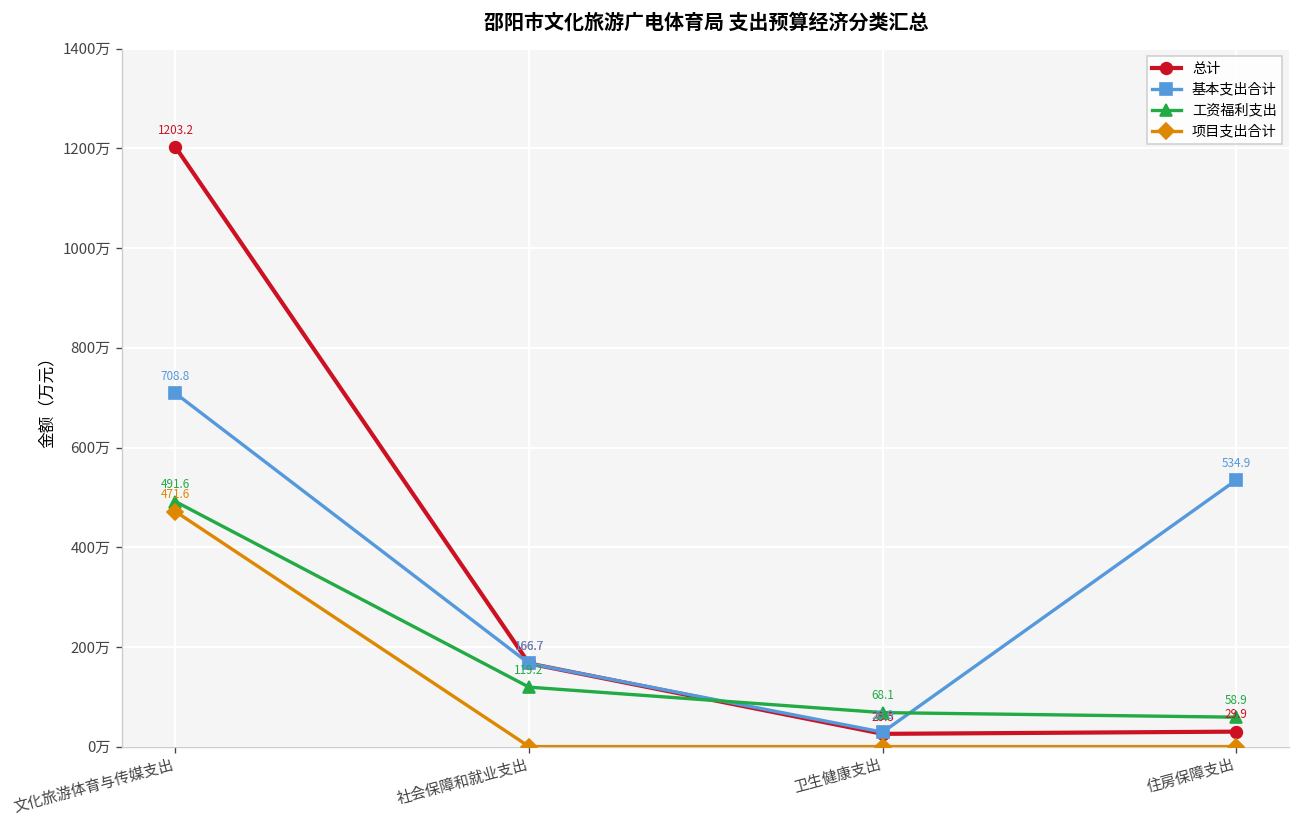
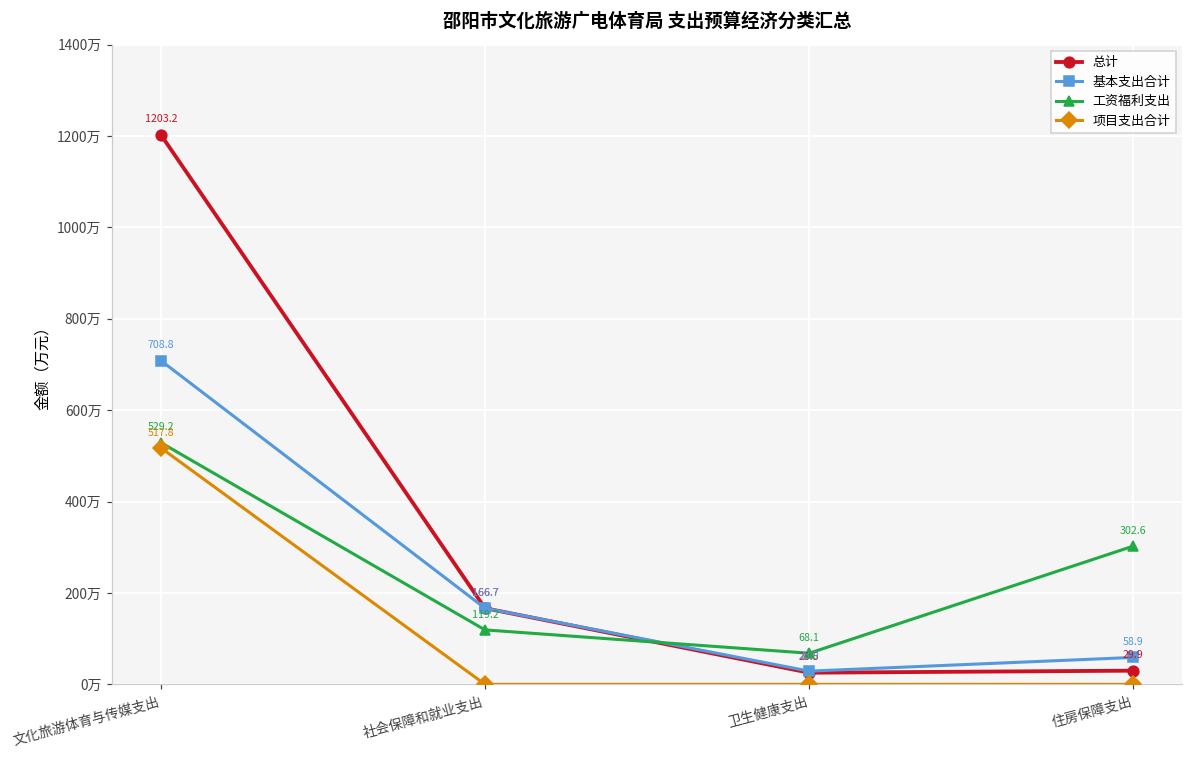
工资福利支出, 文化旅游体育与传媒支出: 491.6 -> 529.2
项目支出合计, 文化旅游体育与传媒支出: 471.6 -> 517.8
基本支出合计, 住房保障支出: 534.9 -> 58.9
工资福利支出, 住房保障支出: 58.9 -> 302.6
